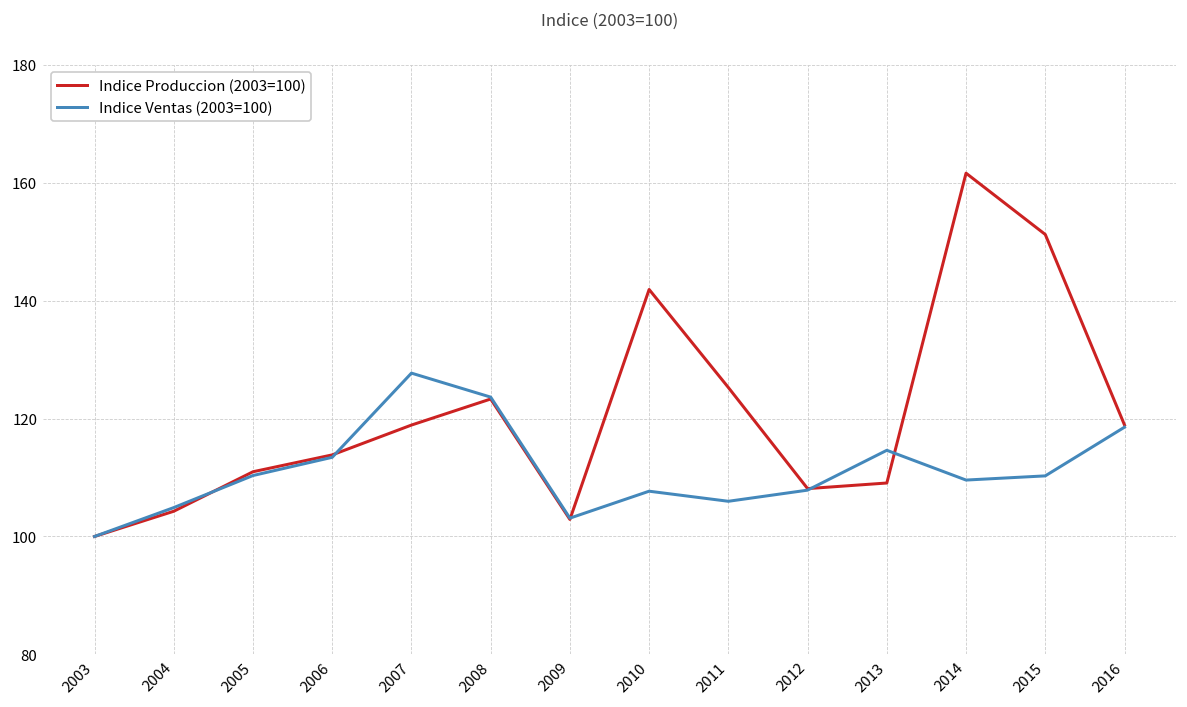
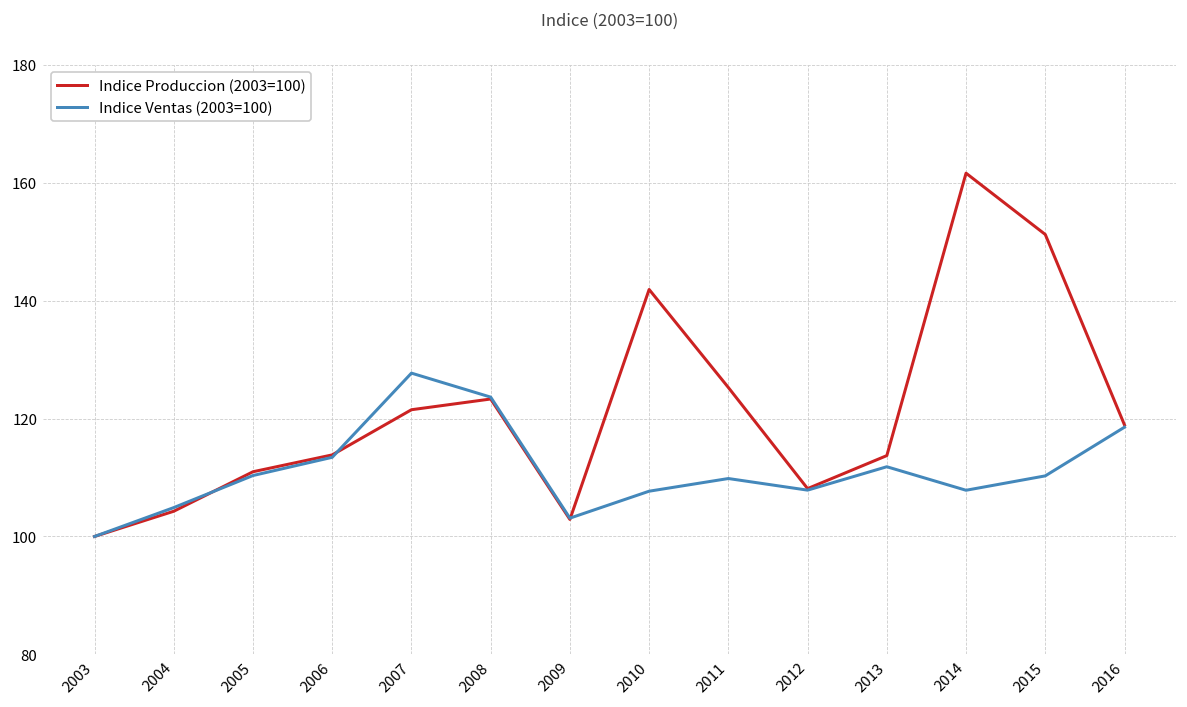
Indice Produccion (2003=100), 2007: 119 -> 122
Indice Ventas (2003=100), 2011: 106 -> 110
Indice Produccion (2003=100), 2013: 109 -> 114
Indice Ventas (2003=100), 2013: 115 -> 112
Indice Ventas (2003=100), 2014: 110 -> 108
